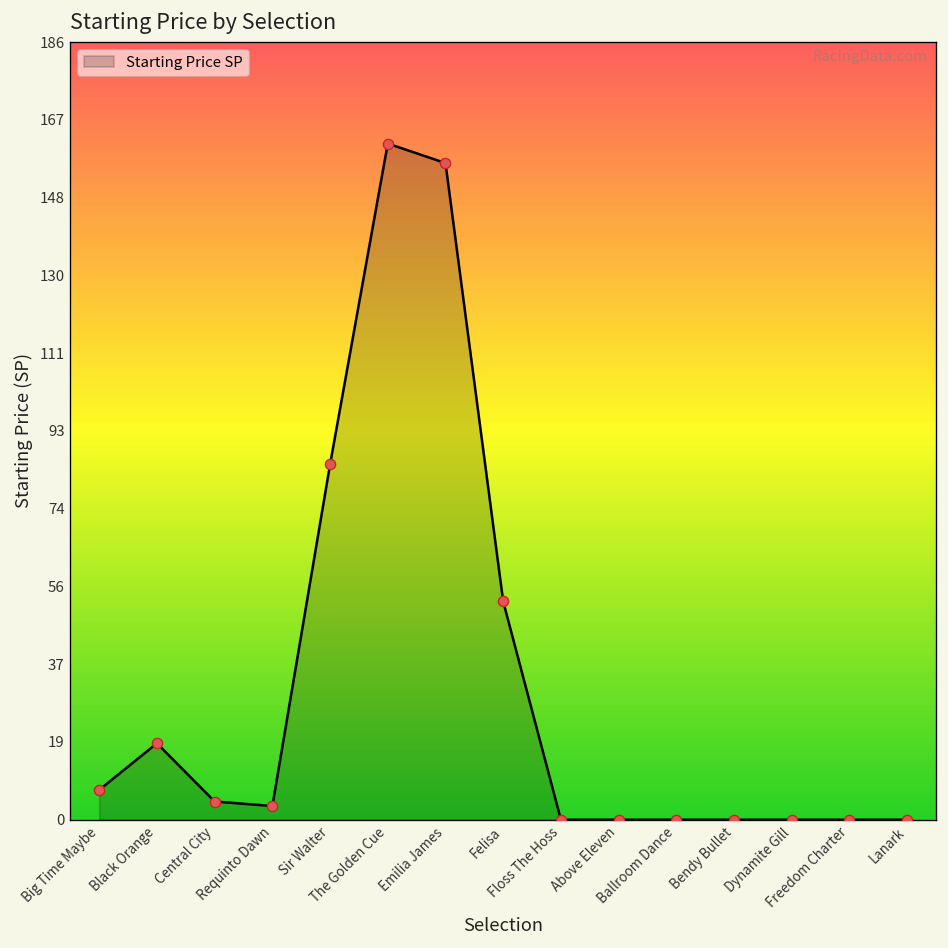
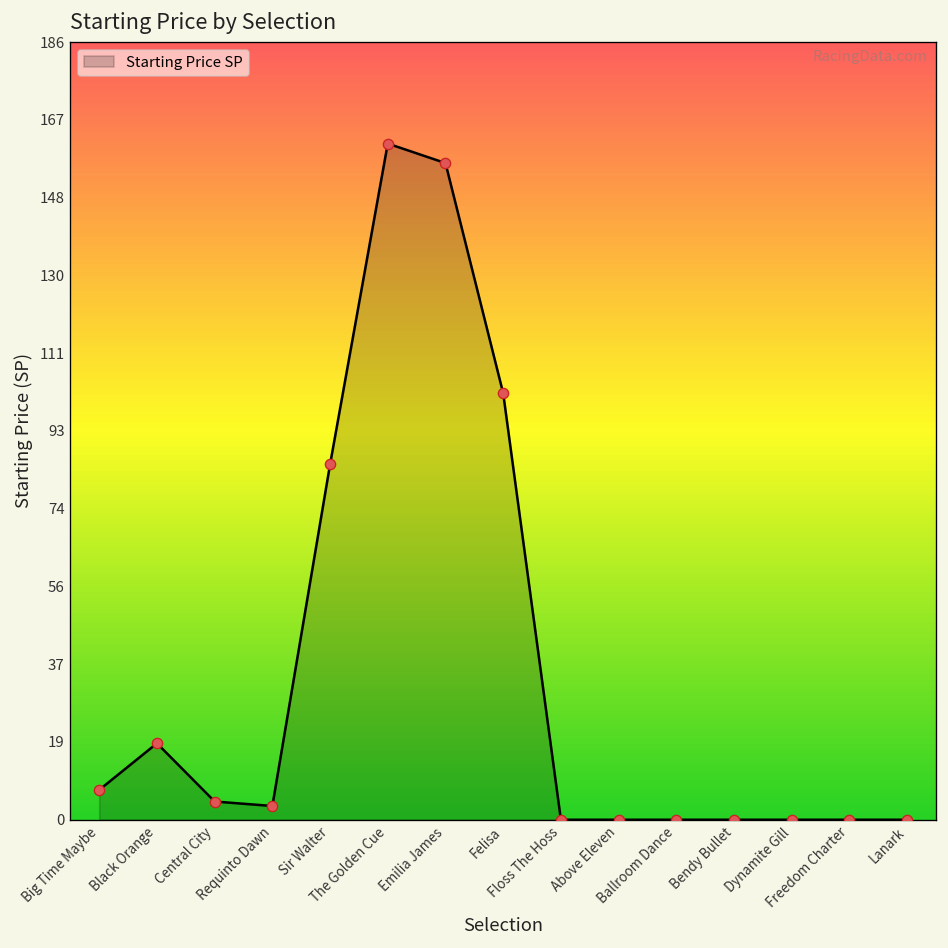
Felisa: 52 -> 102
